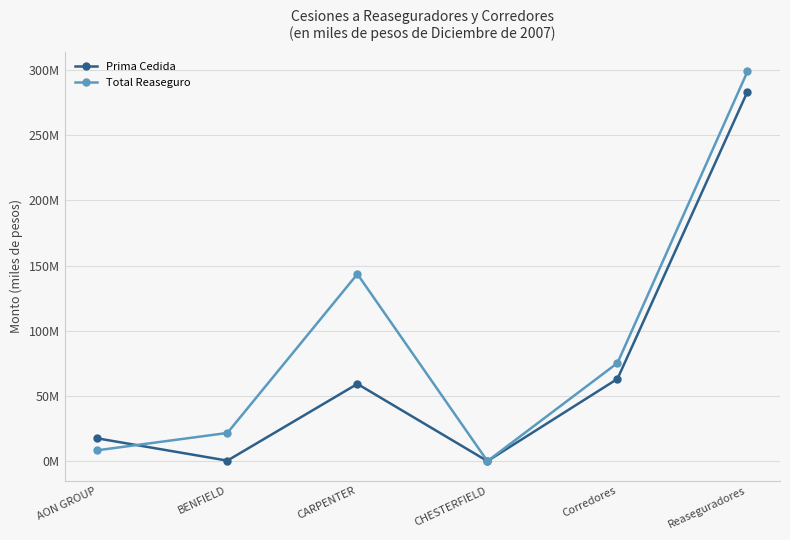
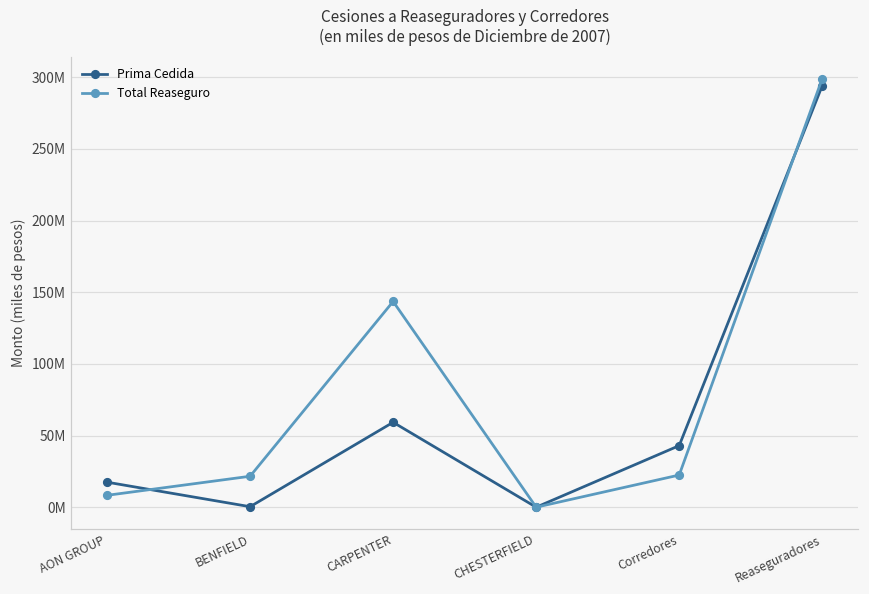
Prima Cedida, Corredores: 63000000 -> 43000000
Total Reaseguro, Corredores: 75000000 -> 22000000
Prima Cedida, Reaseguradores: 284000000 -> 294000000
